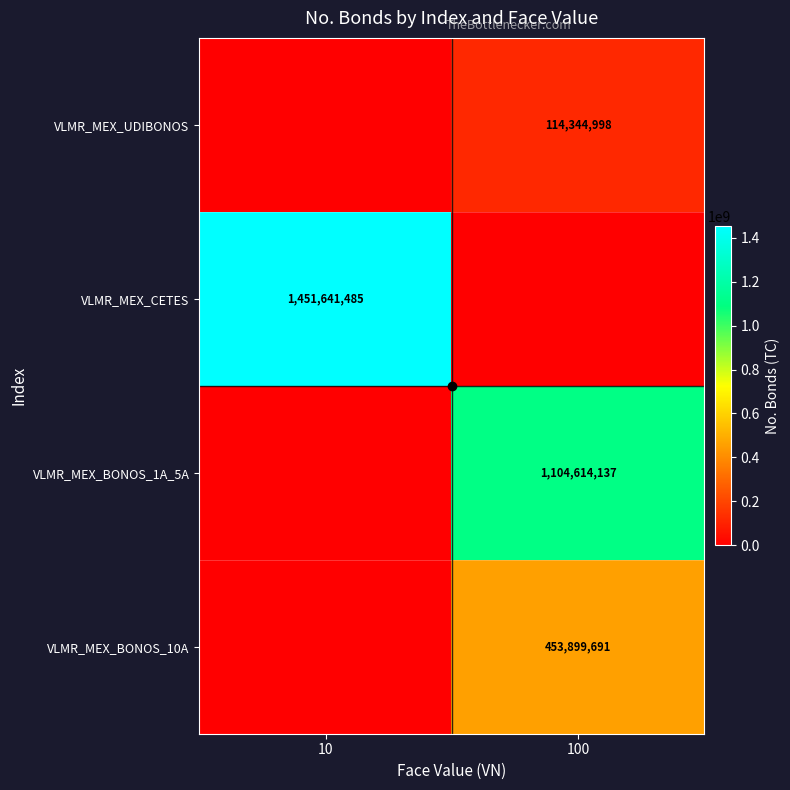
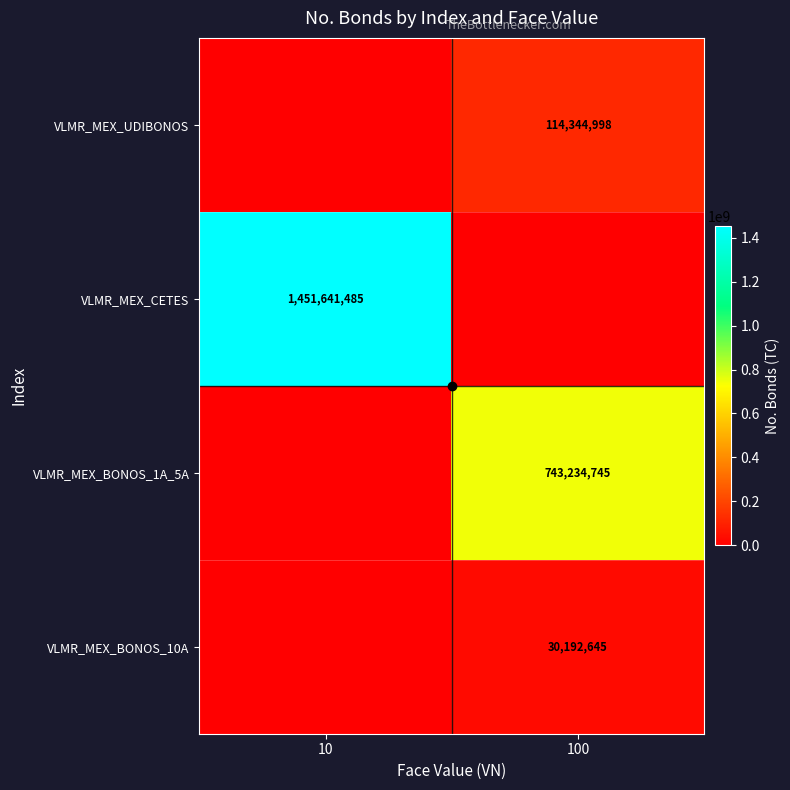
VLMR_MEX_BONOS_1A_5A, 100: 1,104,614,137 -> 743,234,745
VLMR_MEX_BONOS_10A, 100: 453,899,691 -> 30,192,645
